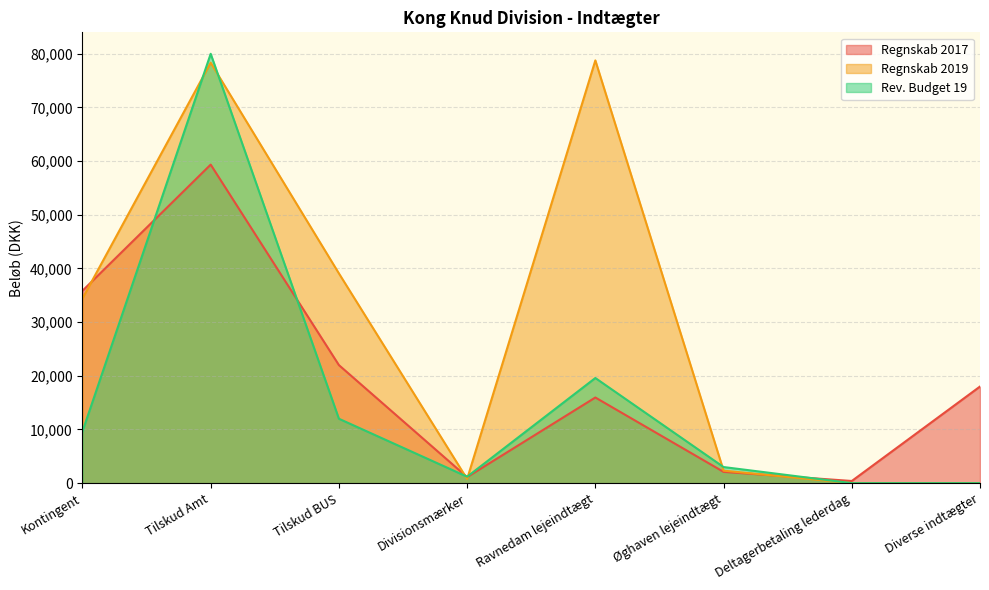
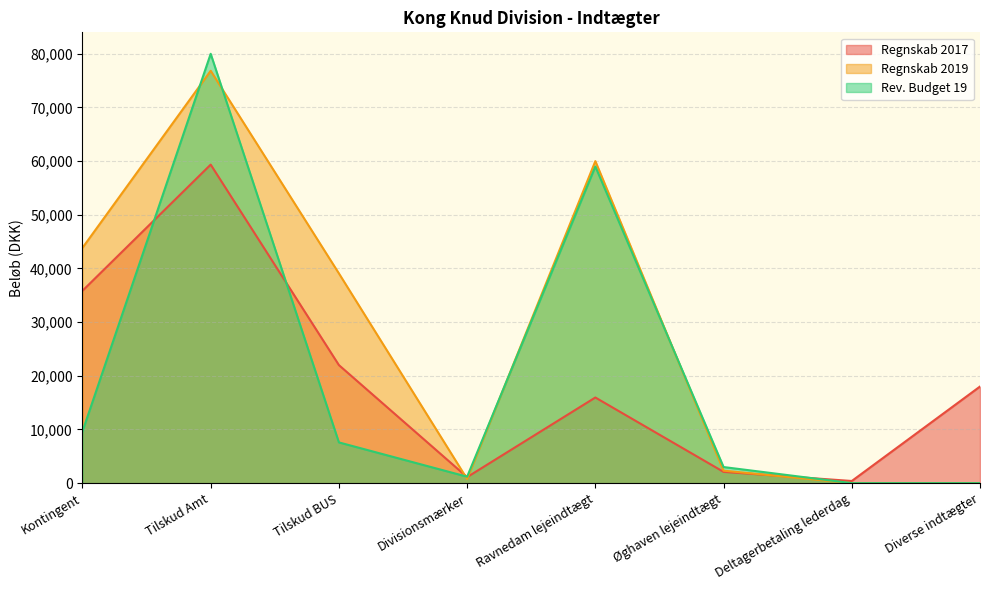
Regnskab 2019, Kontingent: 34,000 -> 44,000
Regnskab 2019, Tilskud Amt: 78,000 -> 77,000
Rev. Budget 19, Tilskud BUS: 12,000 -> 8,000
Regnskab 2019, Ravnedam lejeindtægt: 79,000 -> 60,000
Rev. Budget 19, Ravnedam lejeindtægt: 20,000 -> 59,000
